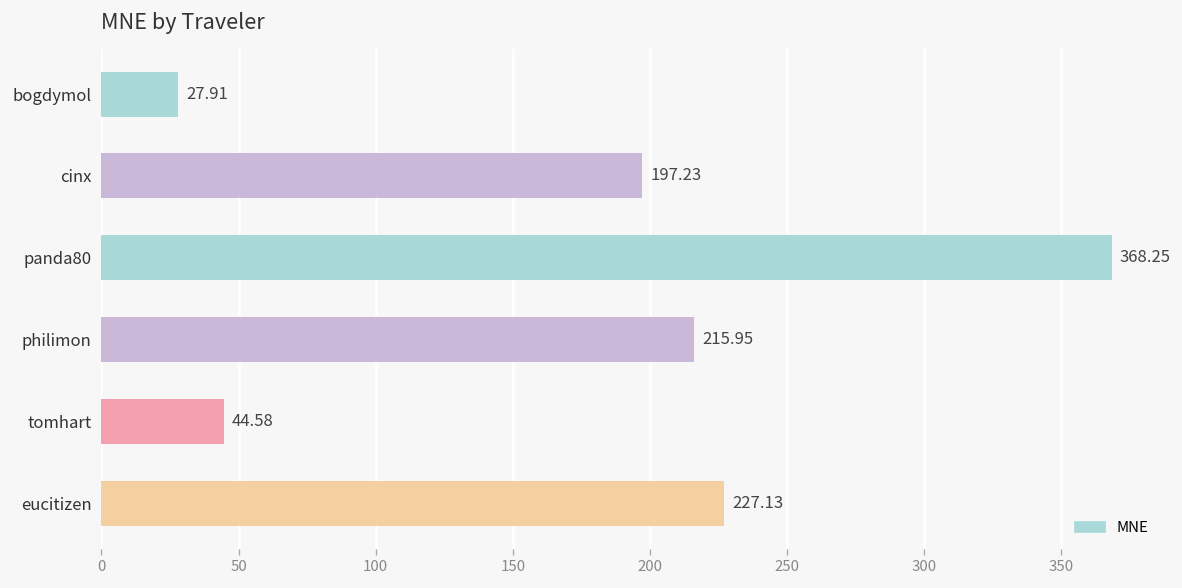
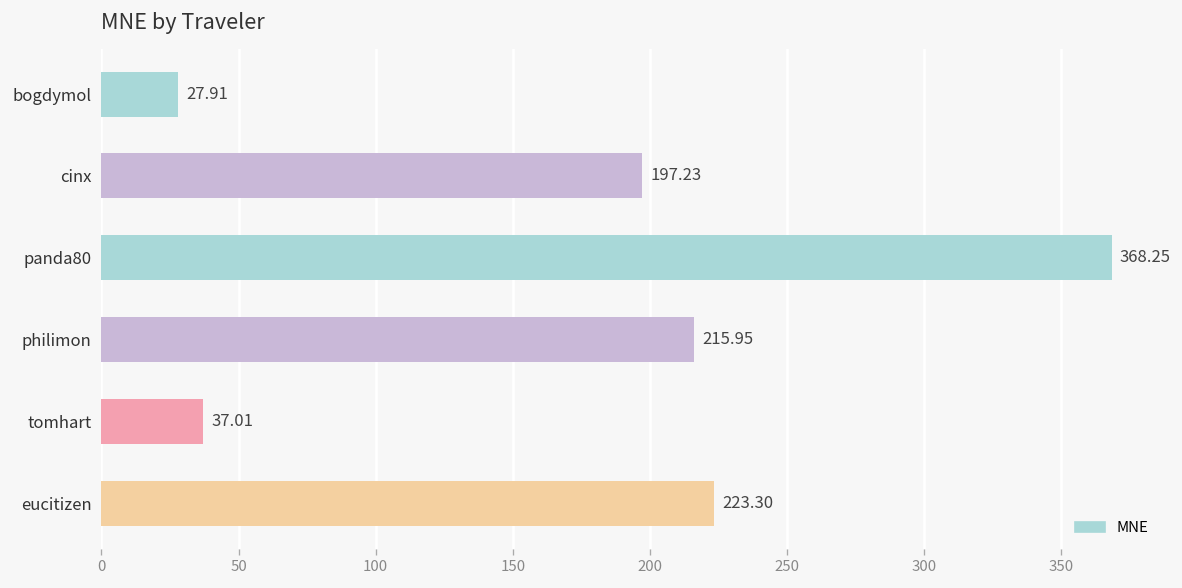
tomhart: 44.58 -> 37.01
eucitizen: 227.13 -> 223.30
